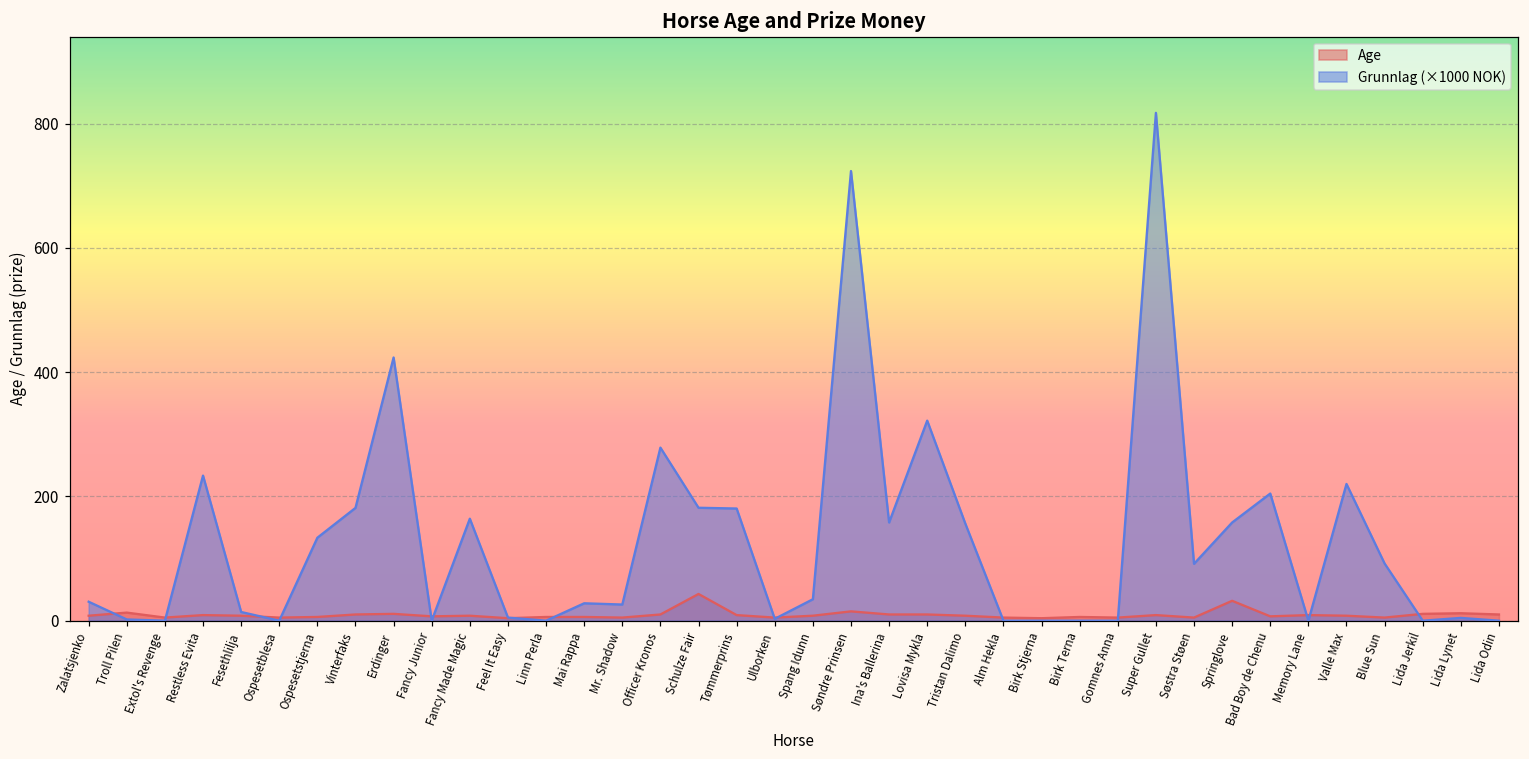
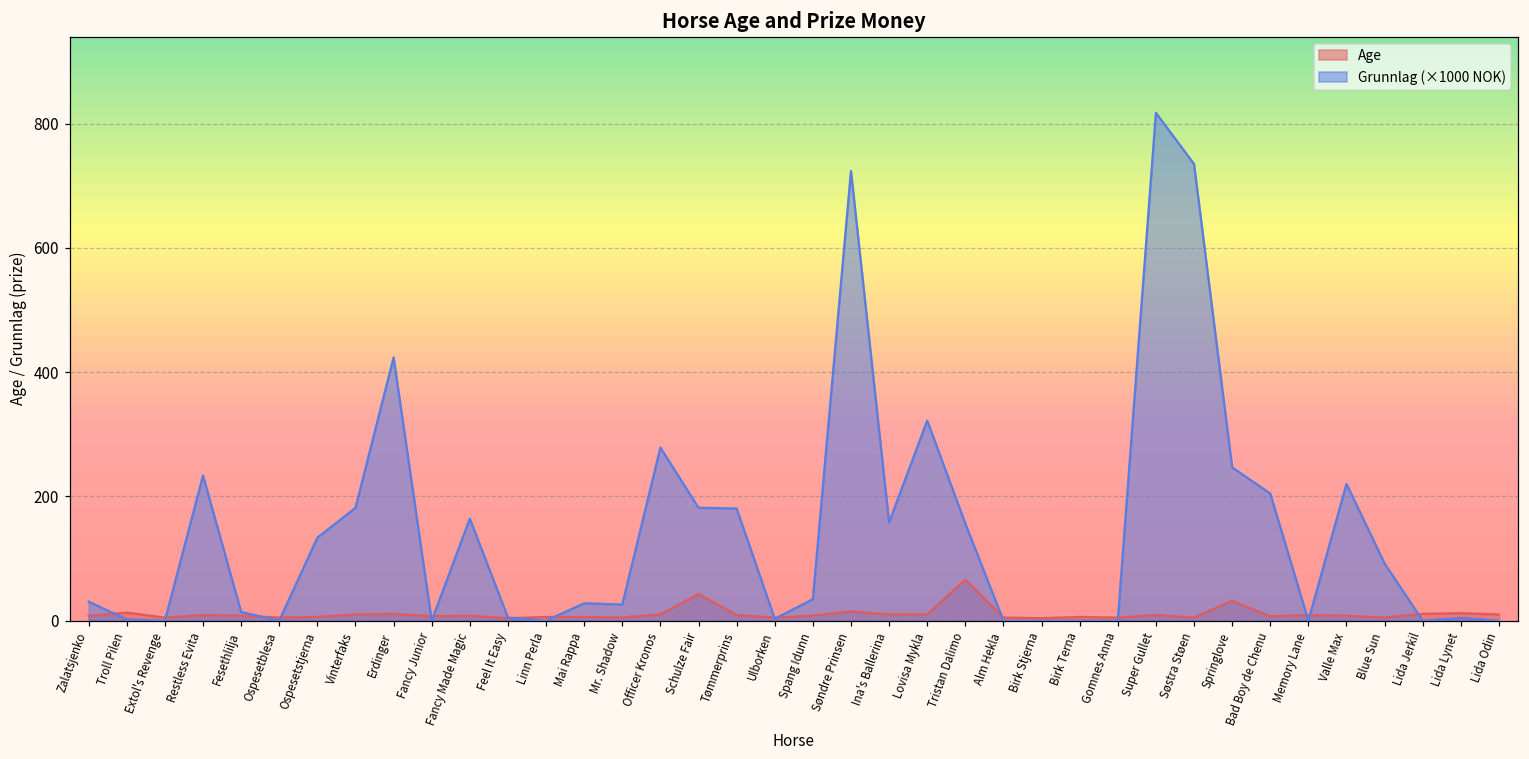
Age, Tristan Dalimo: 10 -> 70
Grunnlag (×1000 NOK), Søstra Støen: 90 -> 730
Grunnlag (×1000 NOK), Springlove: 160 -> 250
